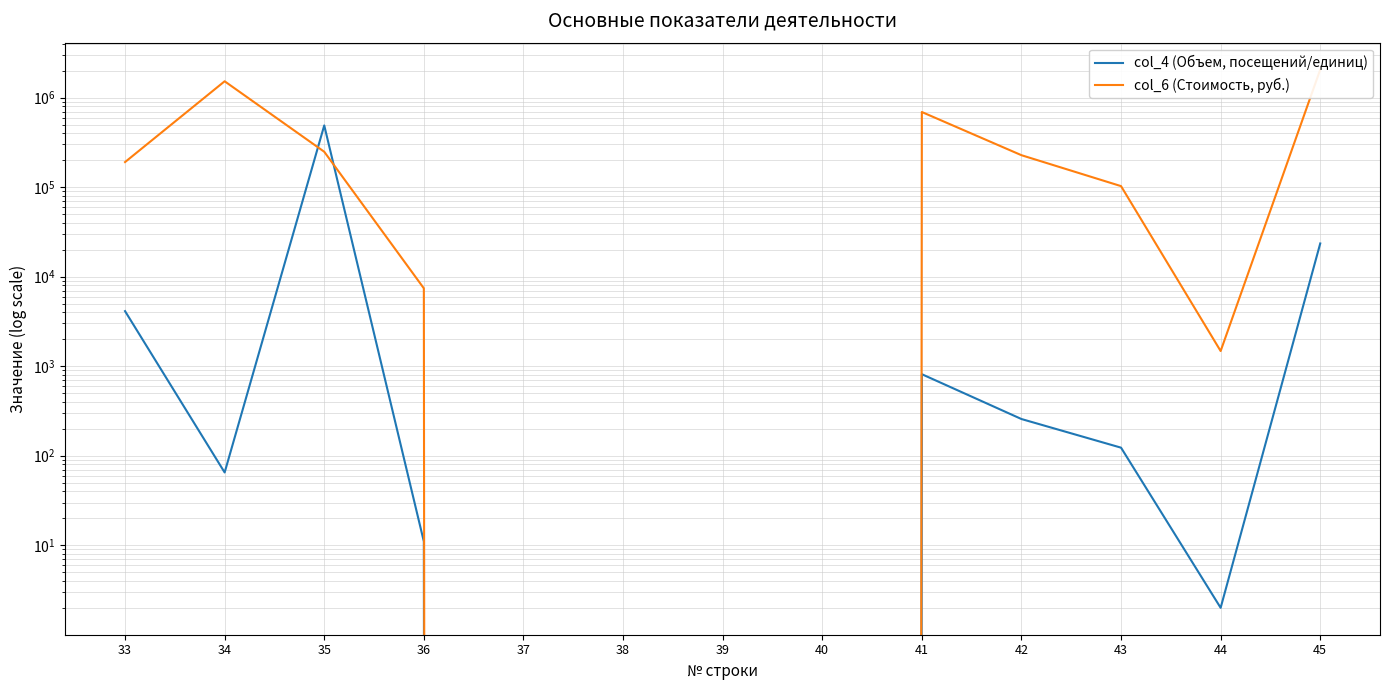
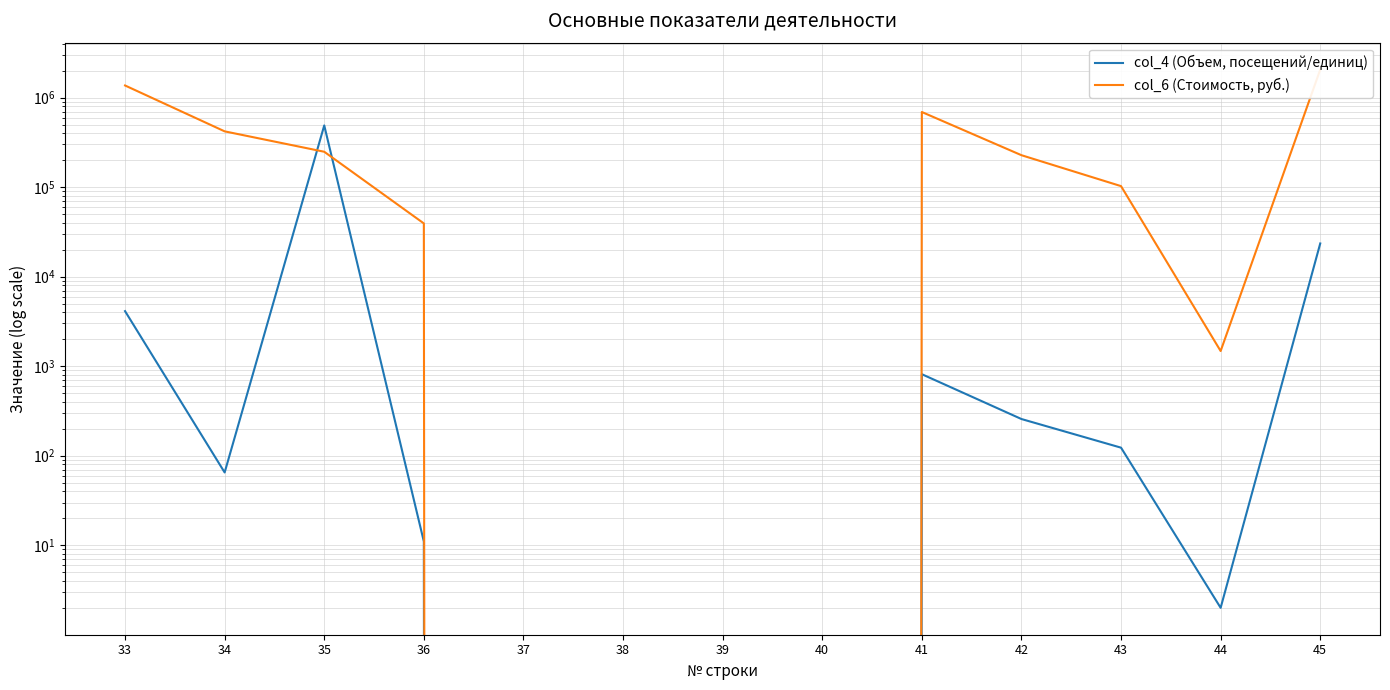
col_6 (Стоимость, руб.), 33: 190000 -> 1400000
col_6 (Стоимость, руб.), 34: 1500000 -> 400000
col_6 (Стоимость, руб.), 36: 7000 -> 40000
